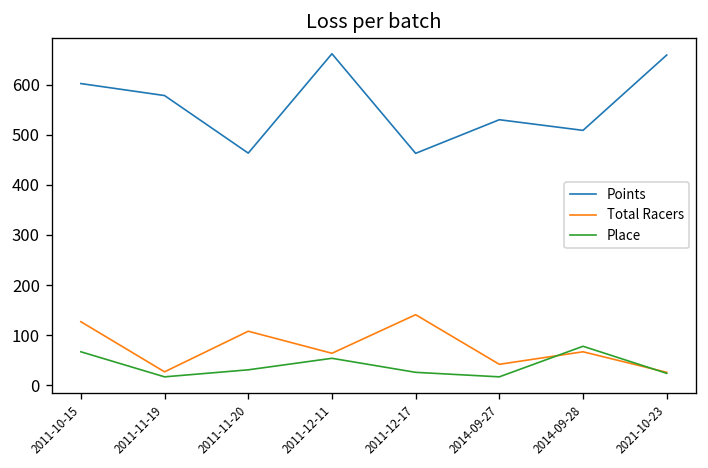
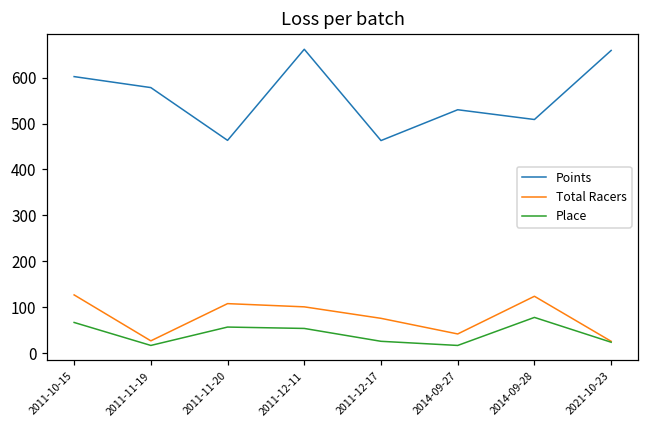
Place, 2011-11-20: 30 -> 60
Total Racers, 2011-12-11: 60 -> 100
Total Racers, 2011-12-17: 140 -> 80
Total Racers, 2014-09-28: 70 -> 120
